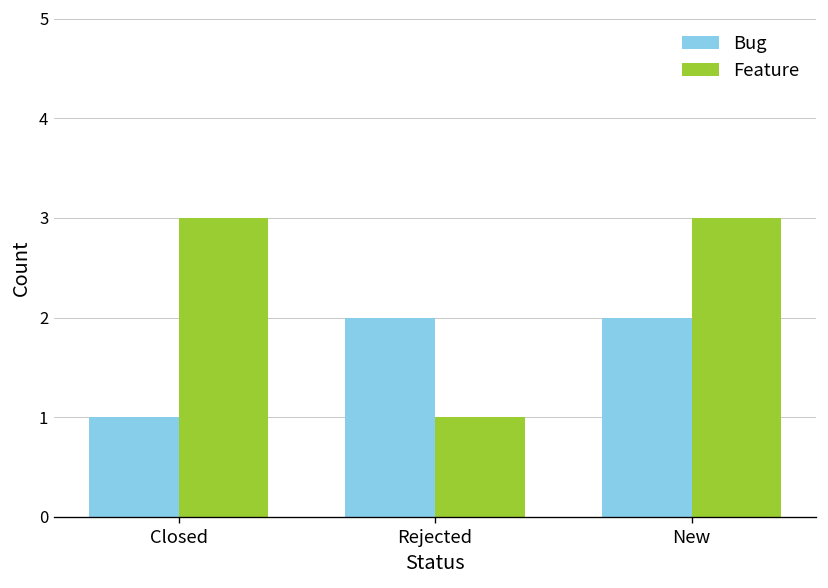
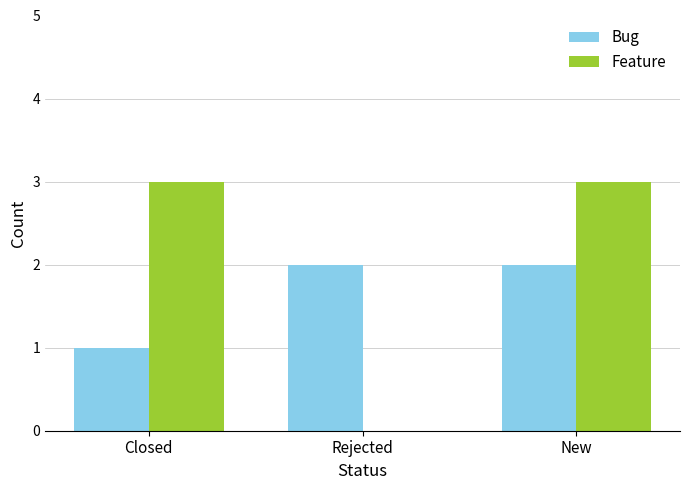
Feature, Rejected: 1 -> 0
